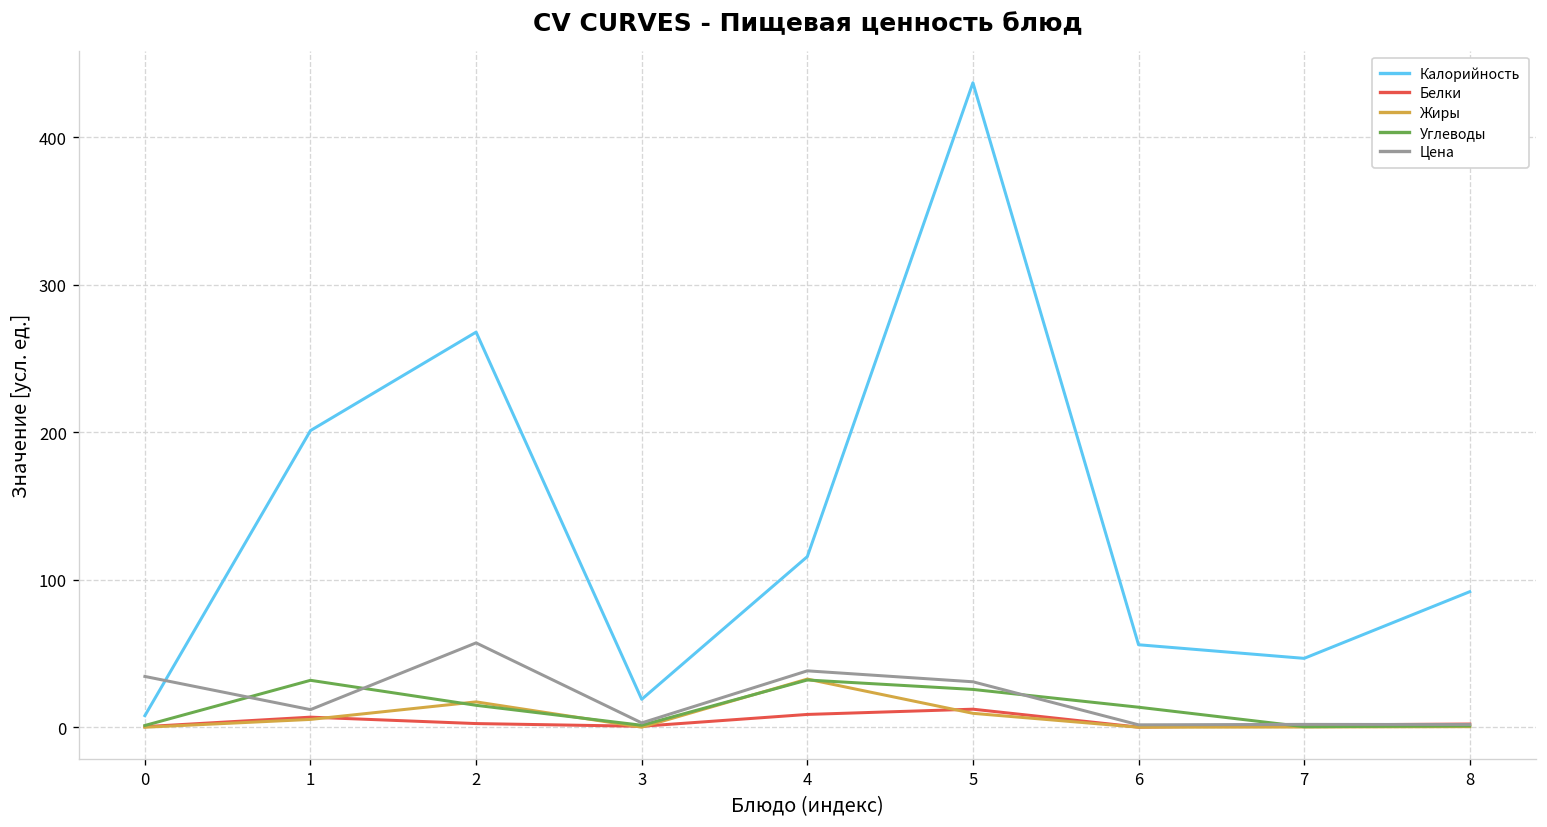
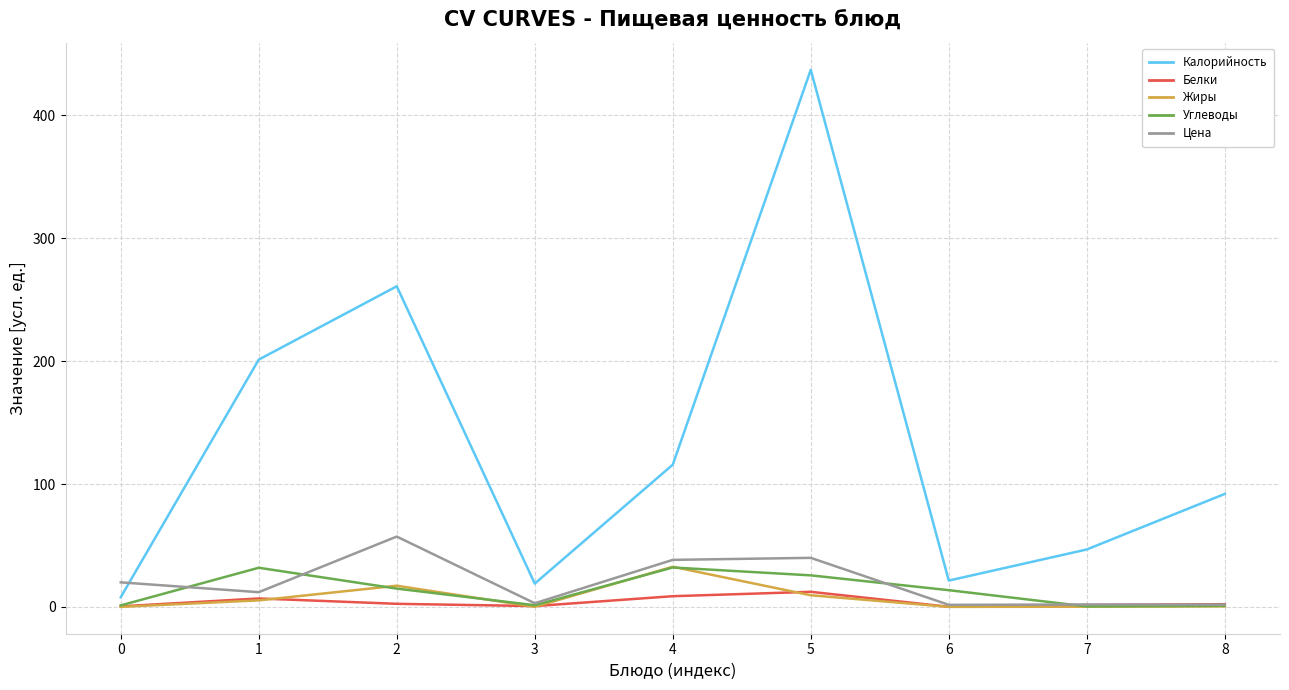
Цена, 0: 35 -> 20
Калорийность, 2: 268 -> 261
Цена, 5: 31 -> 40
Калорийность, 6: 56 -> 21
